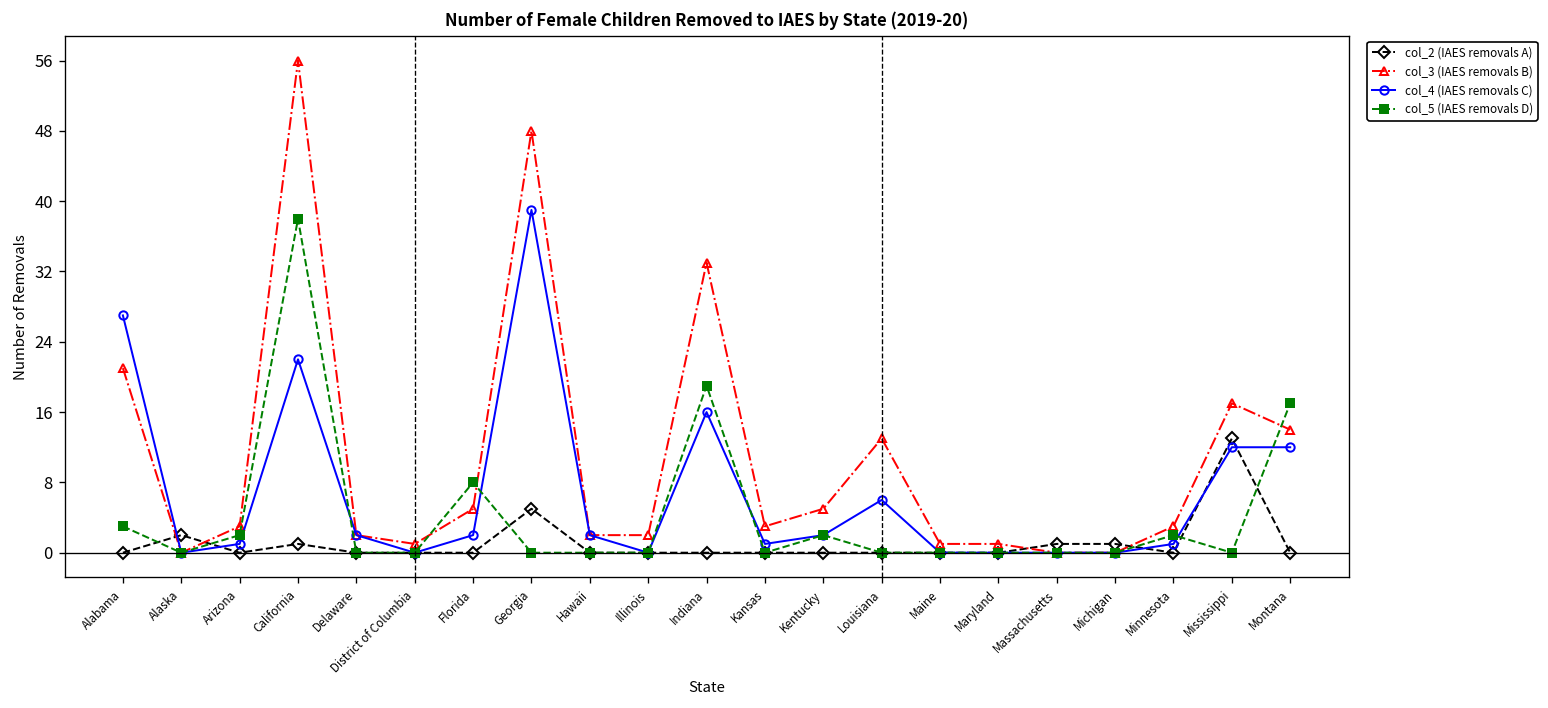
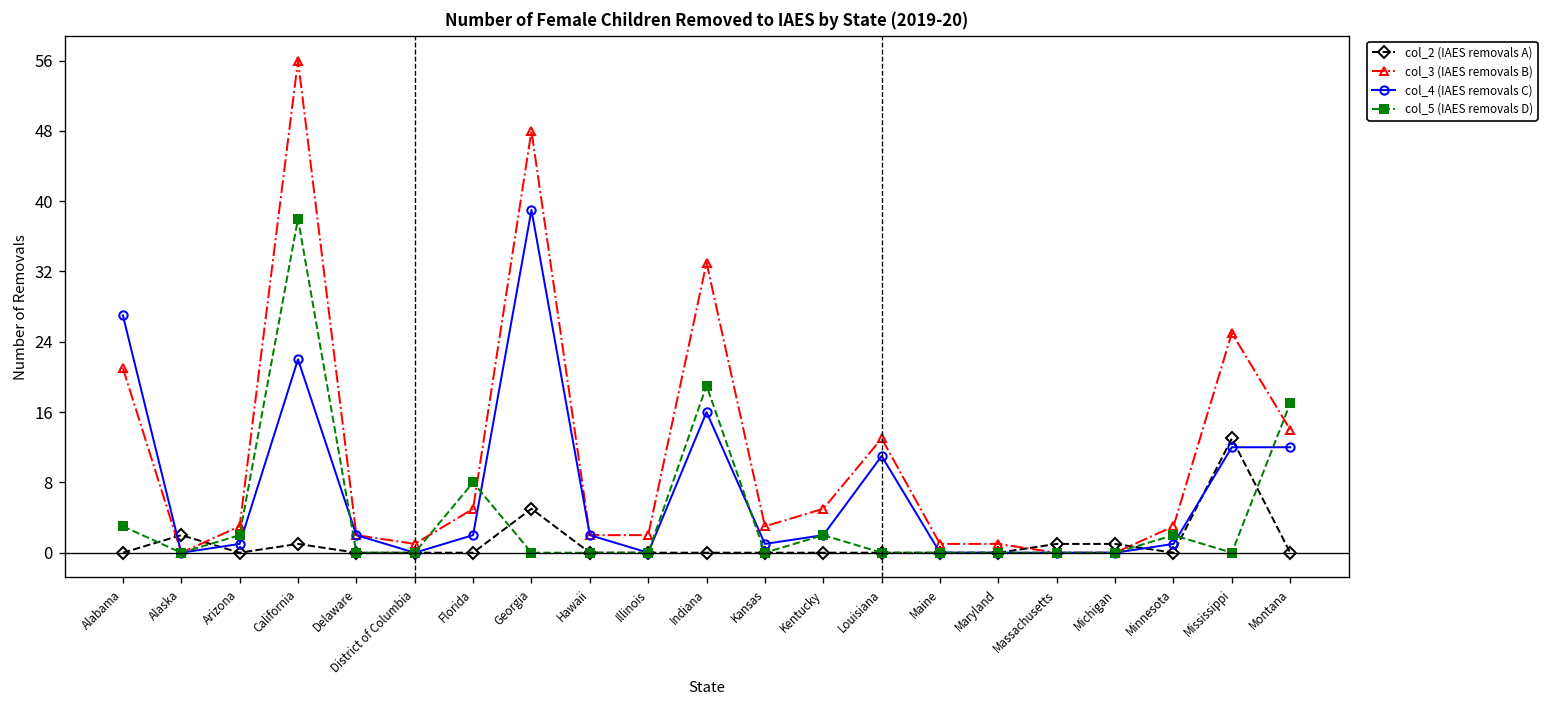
col_4 (IAES removals C), Louisiana: 6 -> 11
col_3 (IAES removals B), Mississippi: 17 -> 25
